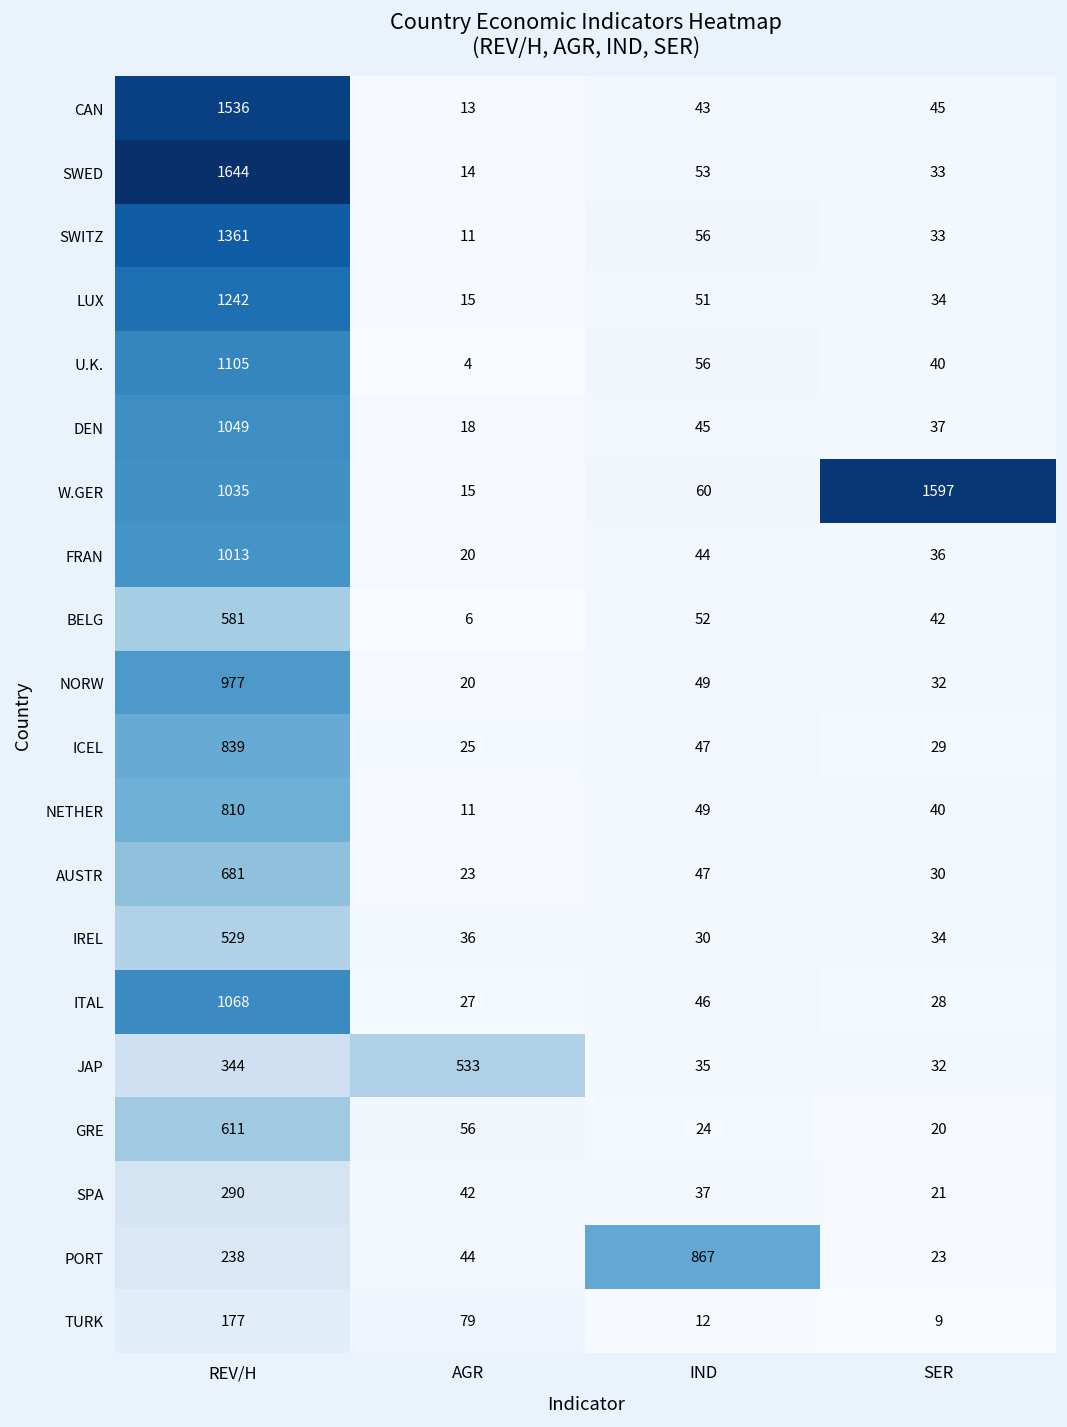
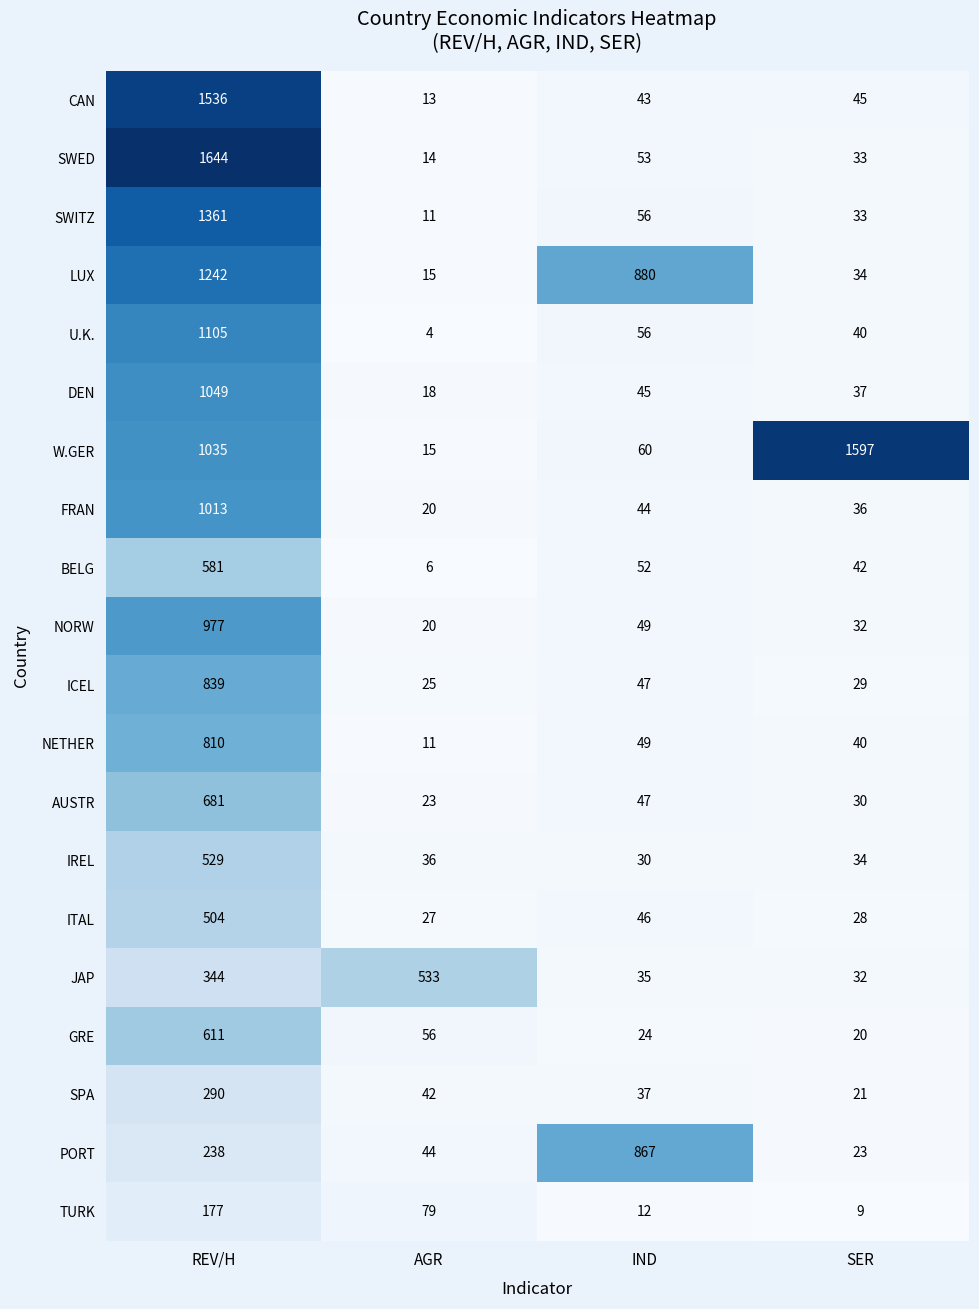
LUX, IND: 51 -> 880
ITAL, REV/H: 1068 -> 504
